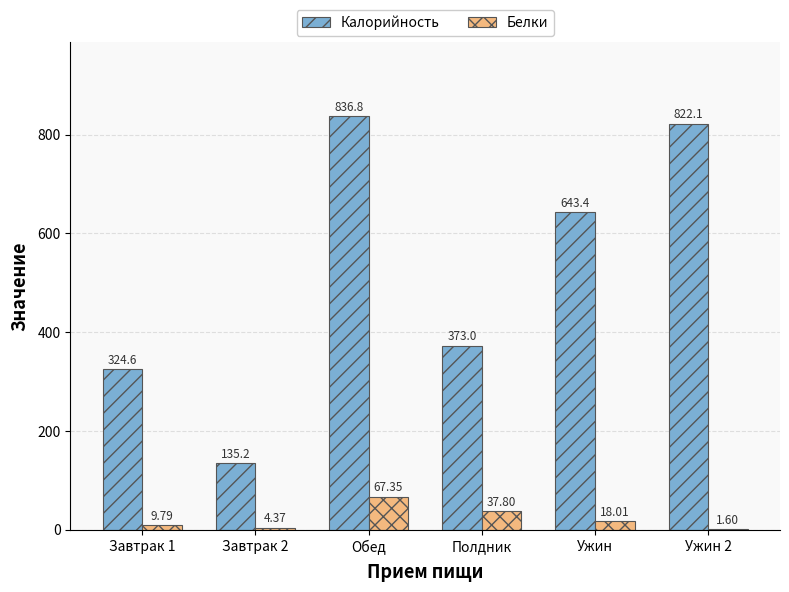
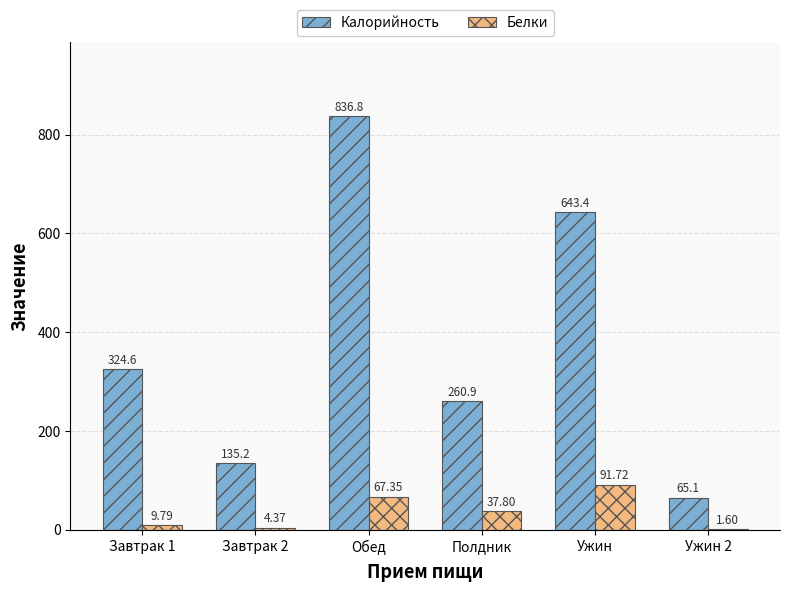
Калорийность, Полдник: 373.0 -> 260.9
Белки, Ужин: 18.01 -> 91.72
Калорийность, Ужин 2: 822.1 -> 65.1
